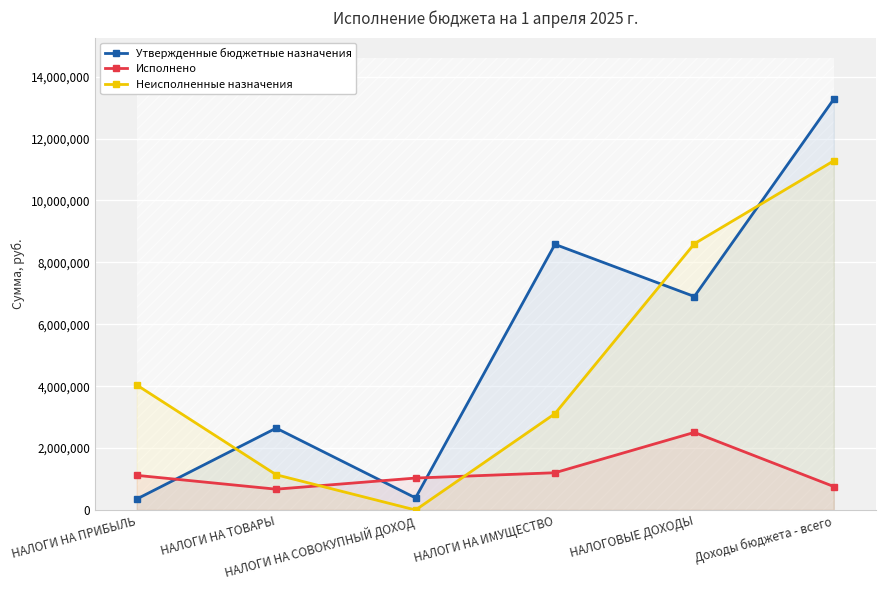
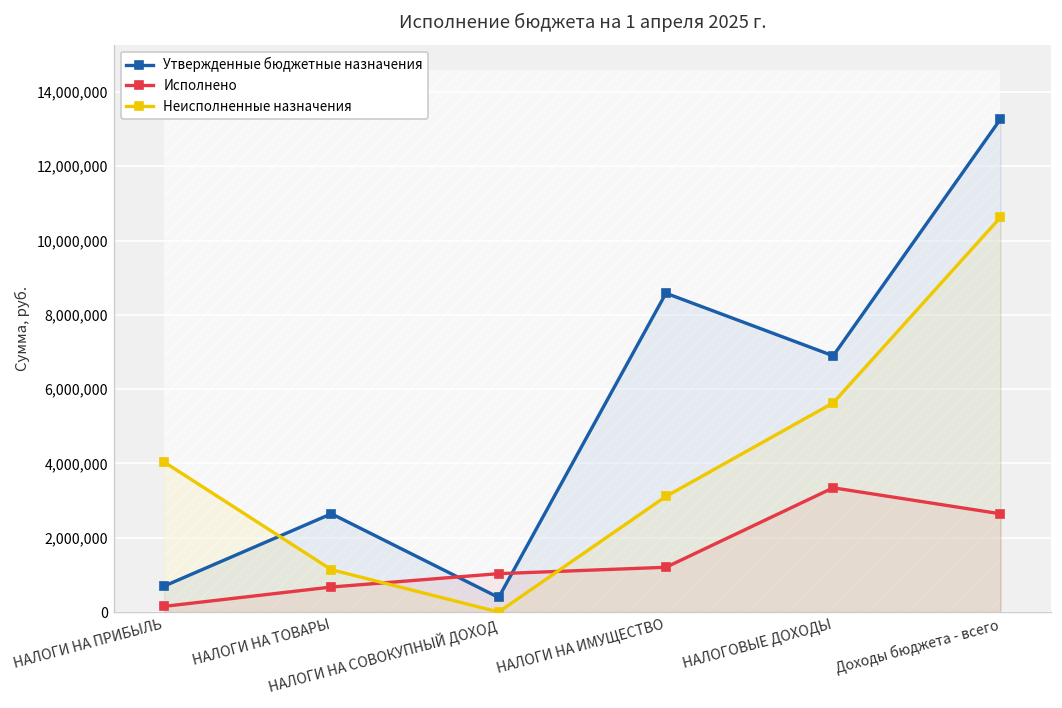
Утвержденные бюджетные назначения, НАЛОГИ НА ПРИБЫЛЬ: 400,000 -> 700,000
Исполнено, НАЛОГИ НА ПРИБЫЛЬ: 1,100,000 -> 200,000
Исполнено, НАЛОГОВЫЕ ДОХОДЫ: 2,500,000 -> 3,300,000
Неисполненные назначения, НАЛОГОВЫЕ ДОХОДЫ: 8,600,000 -> 5,600,000
Исполнено, Доходы бюджета - всего: 800,000 -> 2,600,000
Неисполненные назначения, Доходы бюджета - всего: 11,300,000 -> 10,600,000
